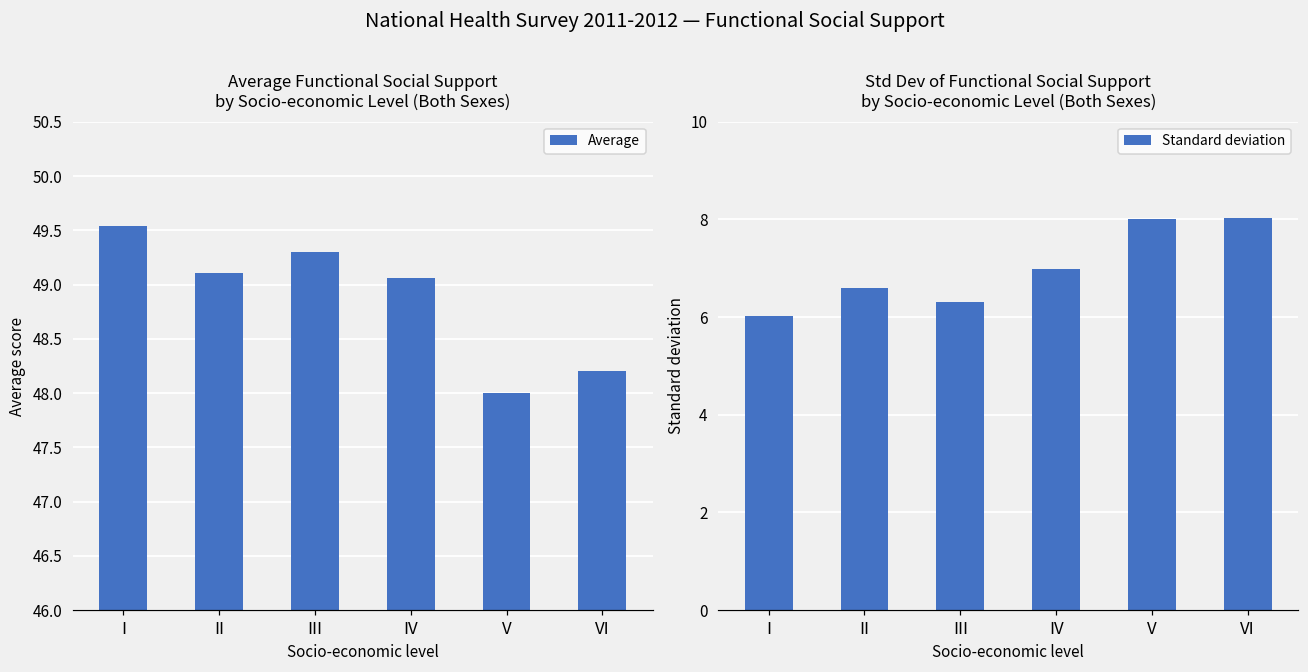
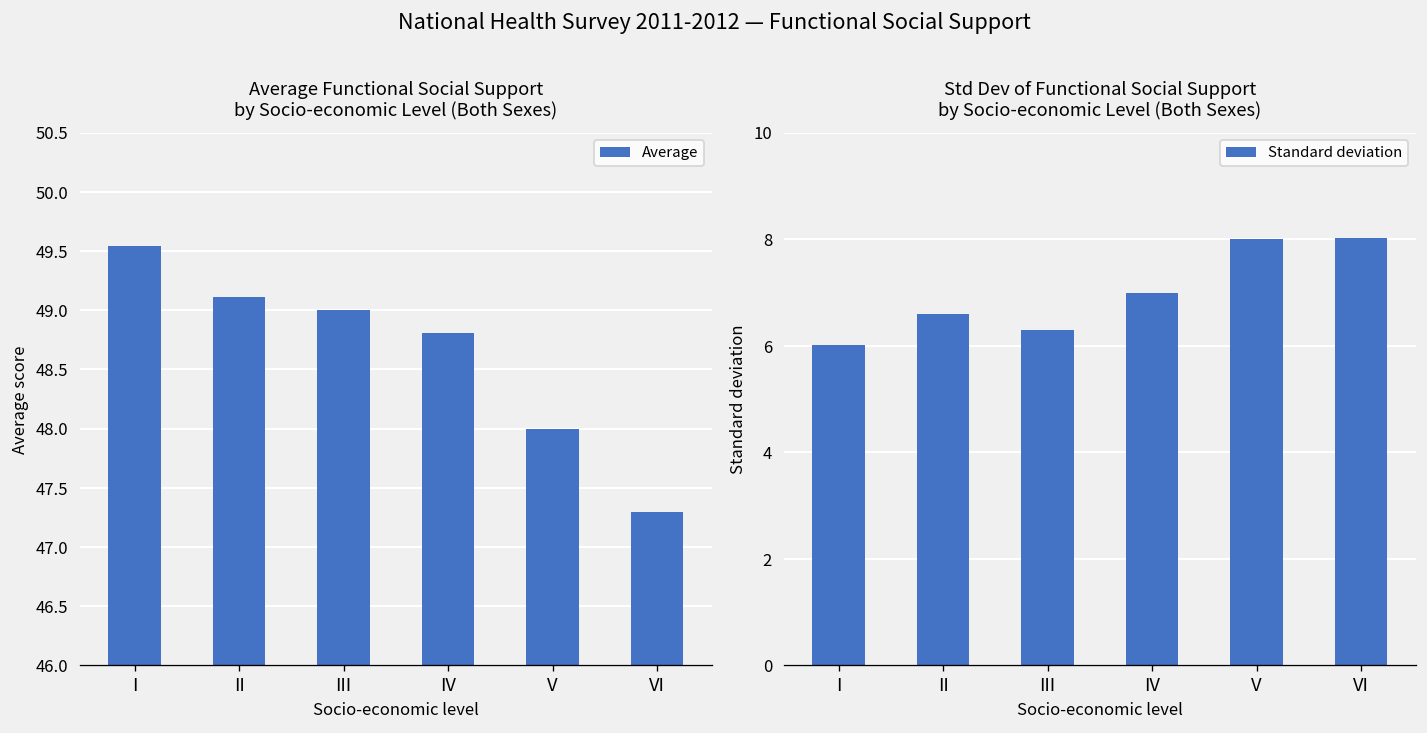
Average Functional Social Support by Socio-economic Level (Both Sexes), III: 49.3 -> 49.0
Average Functional Social Support by Socio-economic Level (Both Sexes), IV: 49.1 -> 48.8
Average Functional Social Support by Socio-economic Level (Both Sexes), VI: 48.2 -> 47.3
